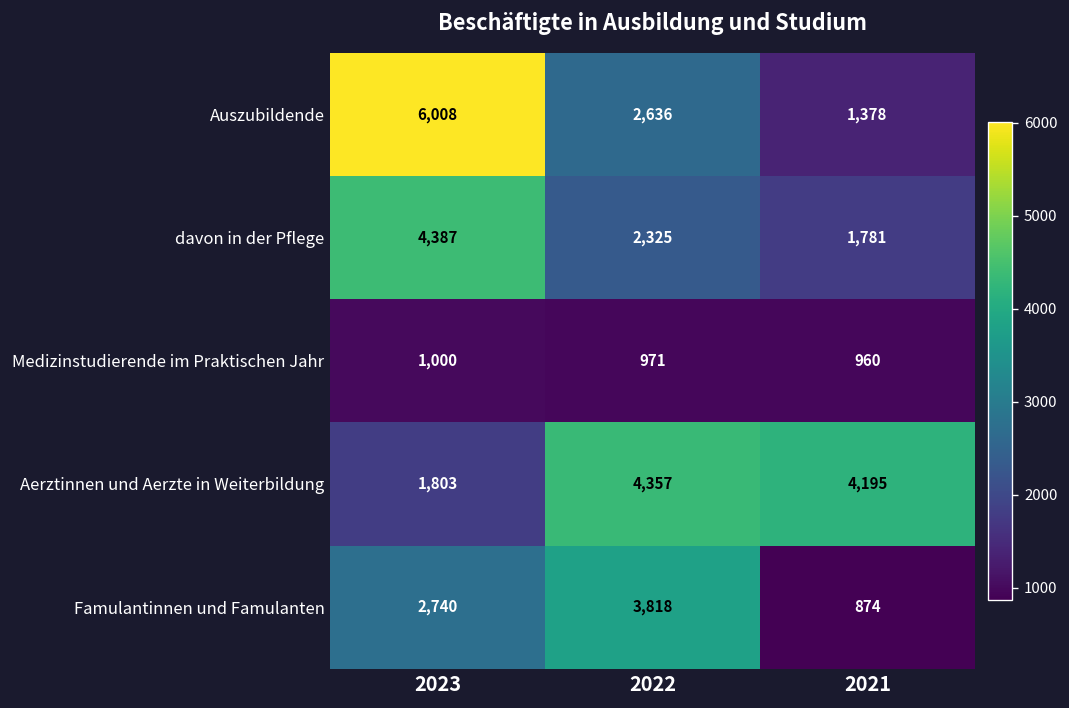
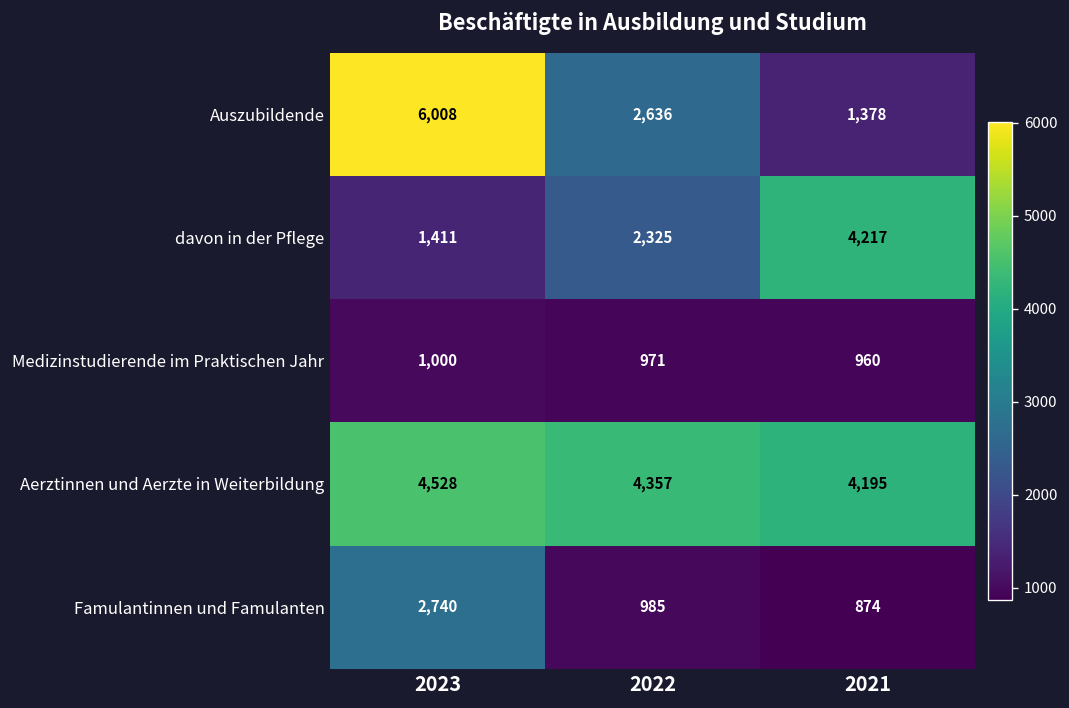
davon in der Pflege, 2023: 4,387 -> 1,411
davon in der Pflege, 2021: 1,781 -> 4,217
Aerztinnen und Aerzte in Weiterbildung, 2023: 1,803 -> 4,528
Famulantinnen und Famulanten, 2022: 3,818 -> 985
